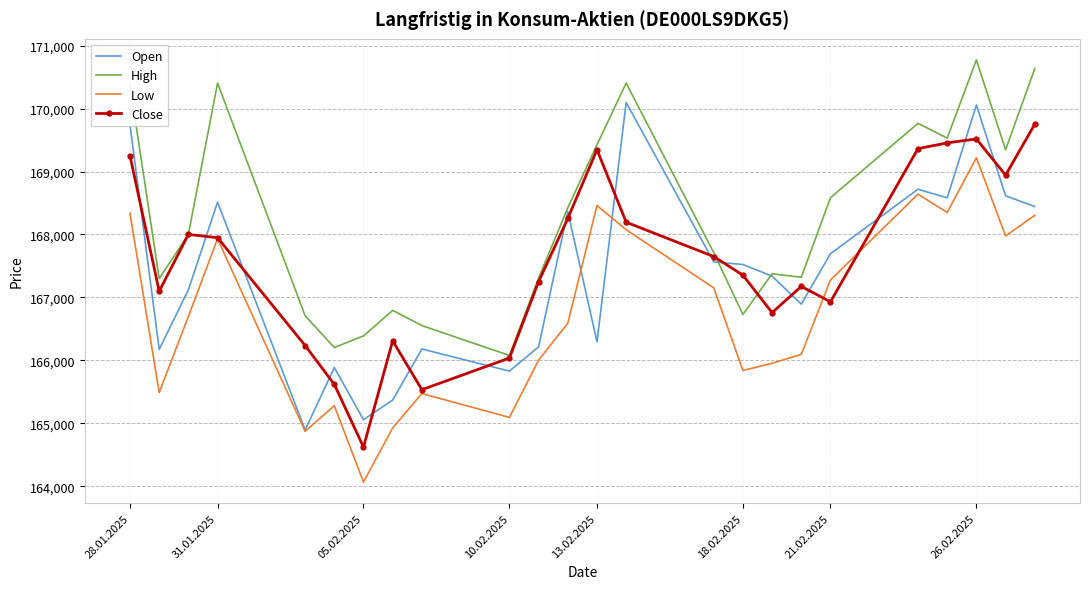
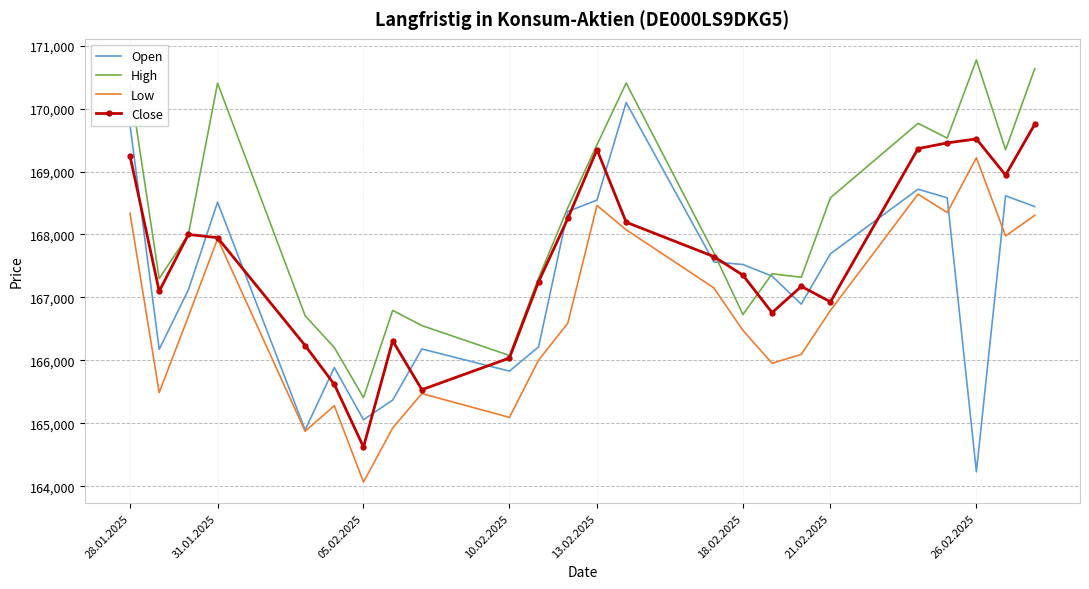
High, 05.02.2025: 166,400 -> 165,400
Open, 13.02.2025: 166,300 -> 168,500
Low, 18.02.2025: 165,800 -> 166,500
Low, 21.02.2025: 167,300 -> 166,800
Open, 26.02.2025: 170,100 -> 164,200
